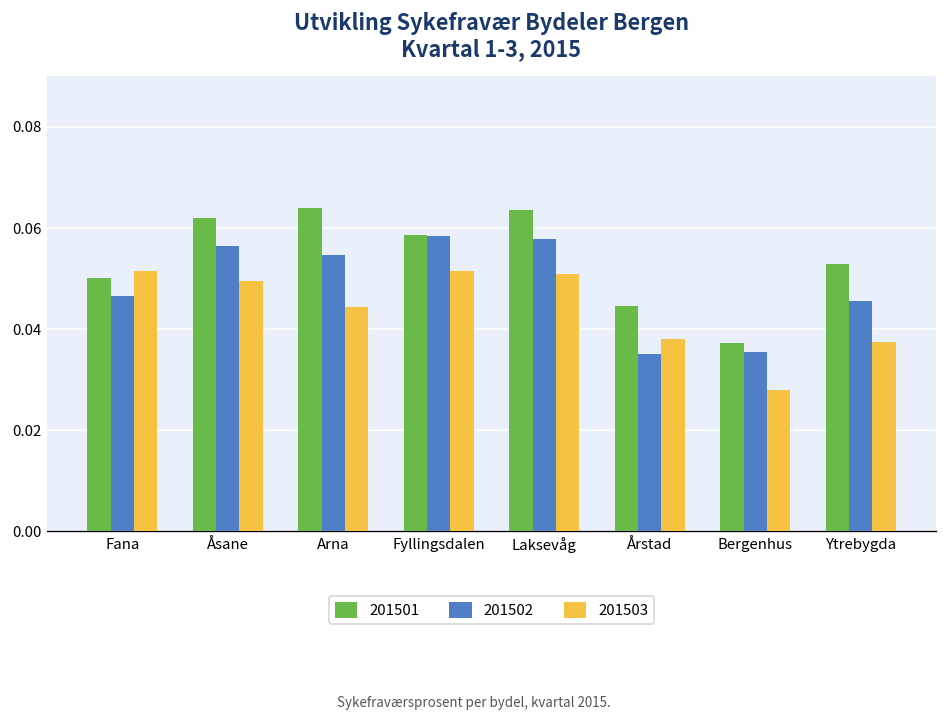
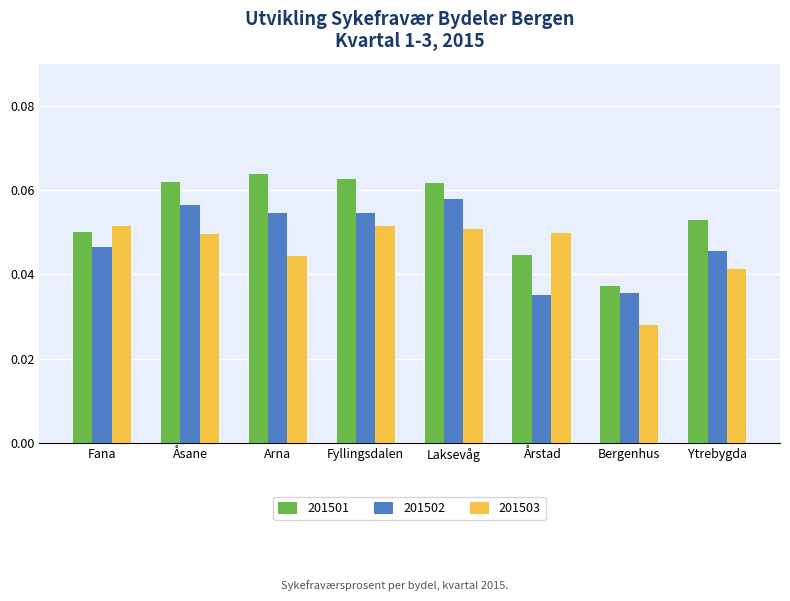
201501, Fyllingsdalen: 0.059 -> 0.063
201502, Fyllingsdalen: 0.058 -> 0.054
201501, Laksevåg: 0.064 -> 0.062
201503, Årstad: 0.038 -> 0.050
201503, Ytrebygda: 0.037 -> 0.041
